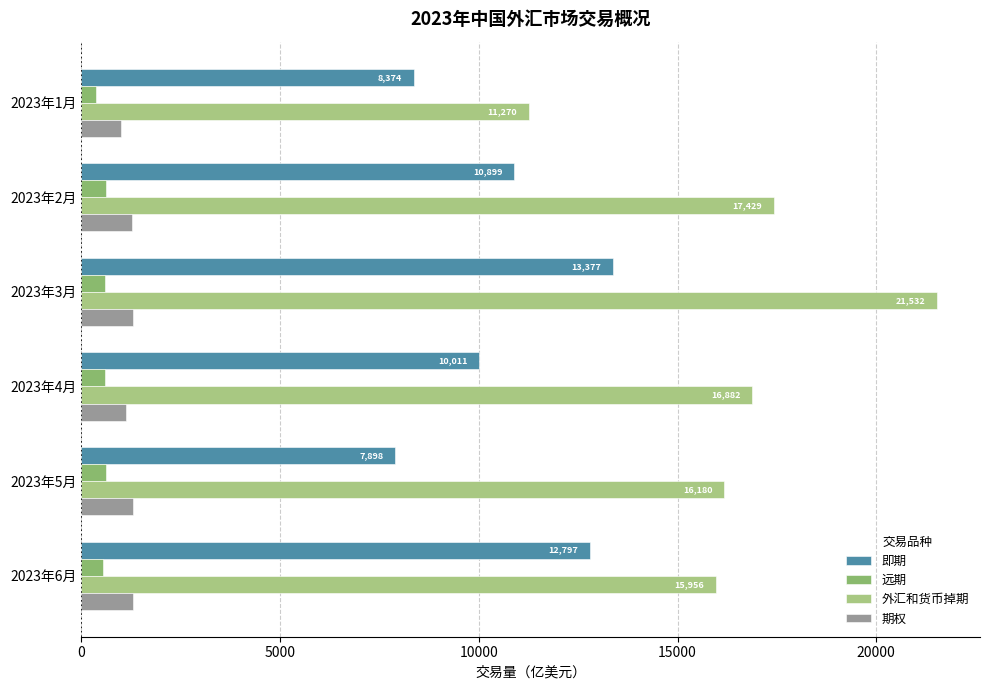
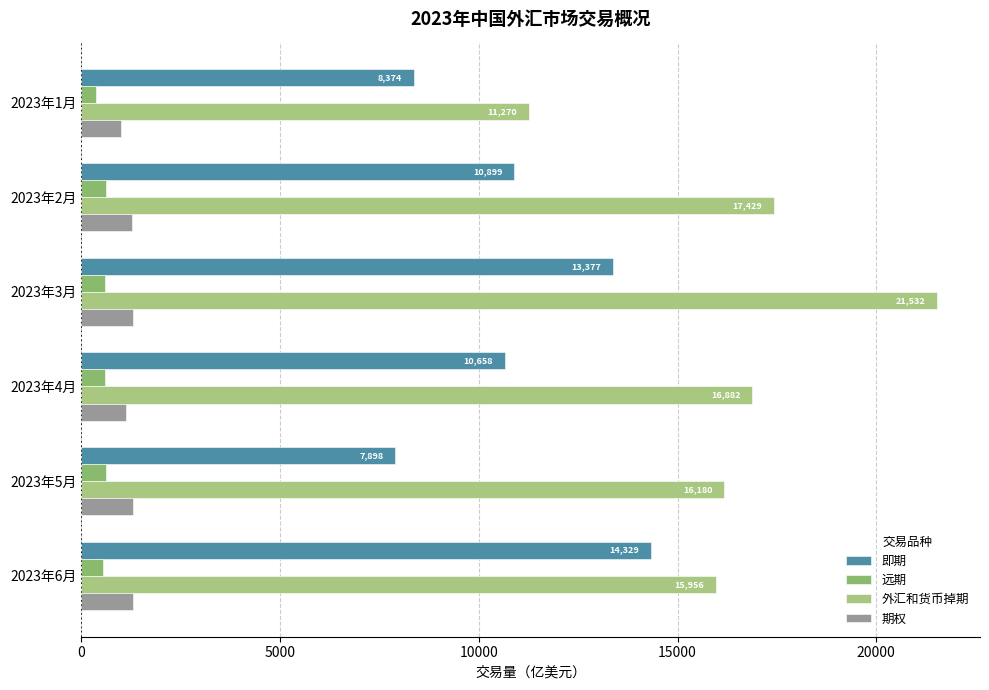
即期, 2023年4月: 10,011 -> 10,658
即期, 2023年6月: 12,797 -> 14,329
